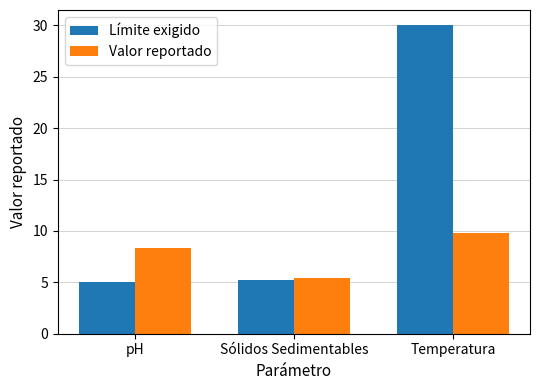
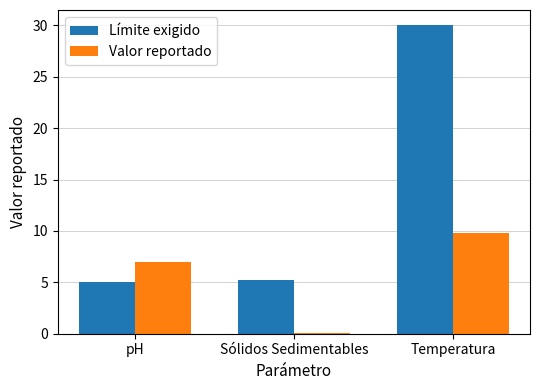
Valor reportado, pH: 8.3 -> 6.9
Valor reportado, Sólidos Sedimentables: 5.4 -> 0.1
